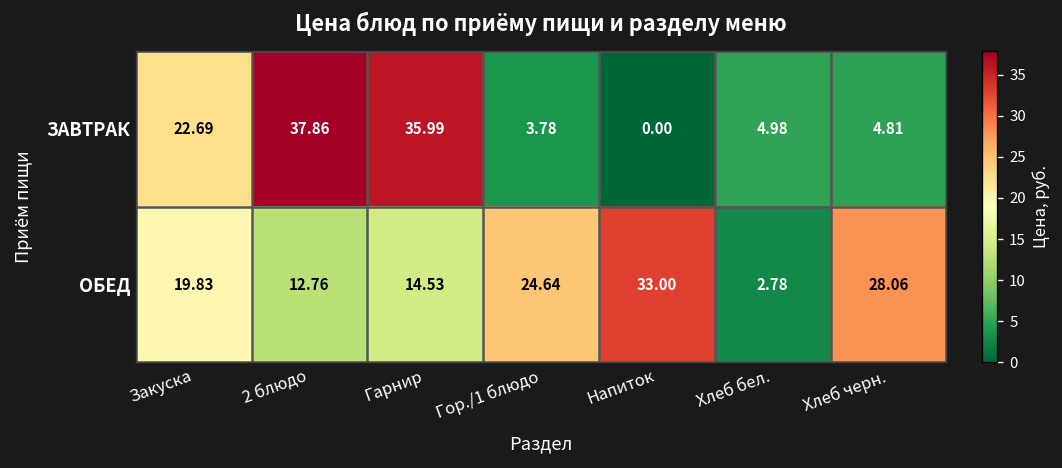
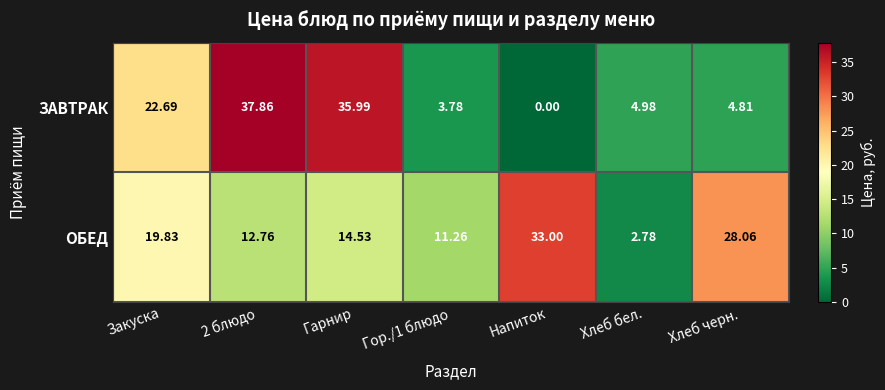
ОБЕД, Гор./1 блюдо: 24.64 -> 11.26
